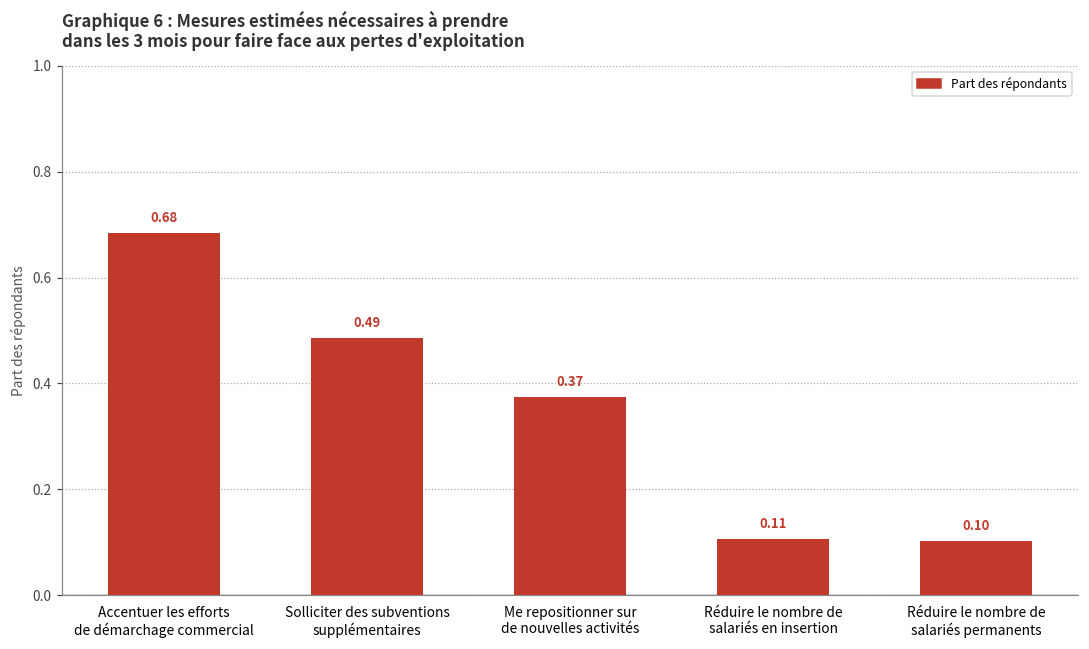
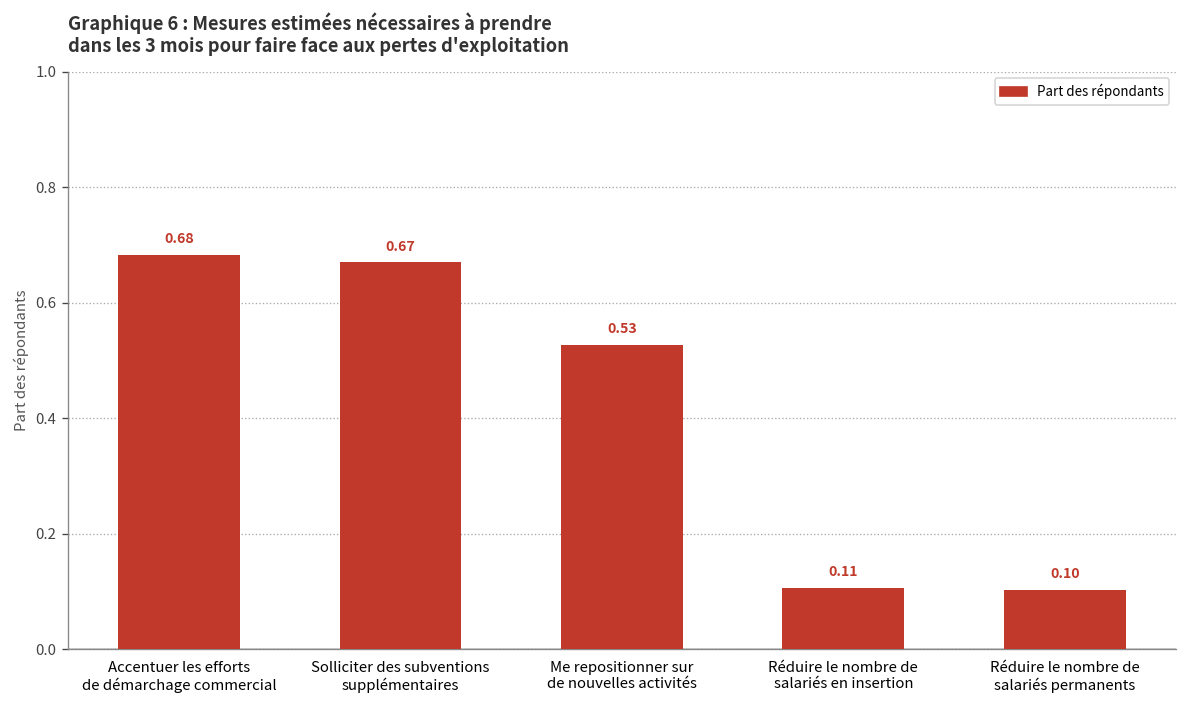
Solliciter des subventions supplémentaires: 0.49 -> 0.67
Me repositionner sur de nouvelles activités: 0.37 -> 0.53
